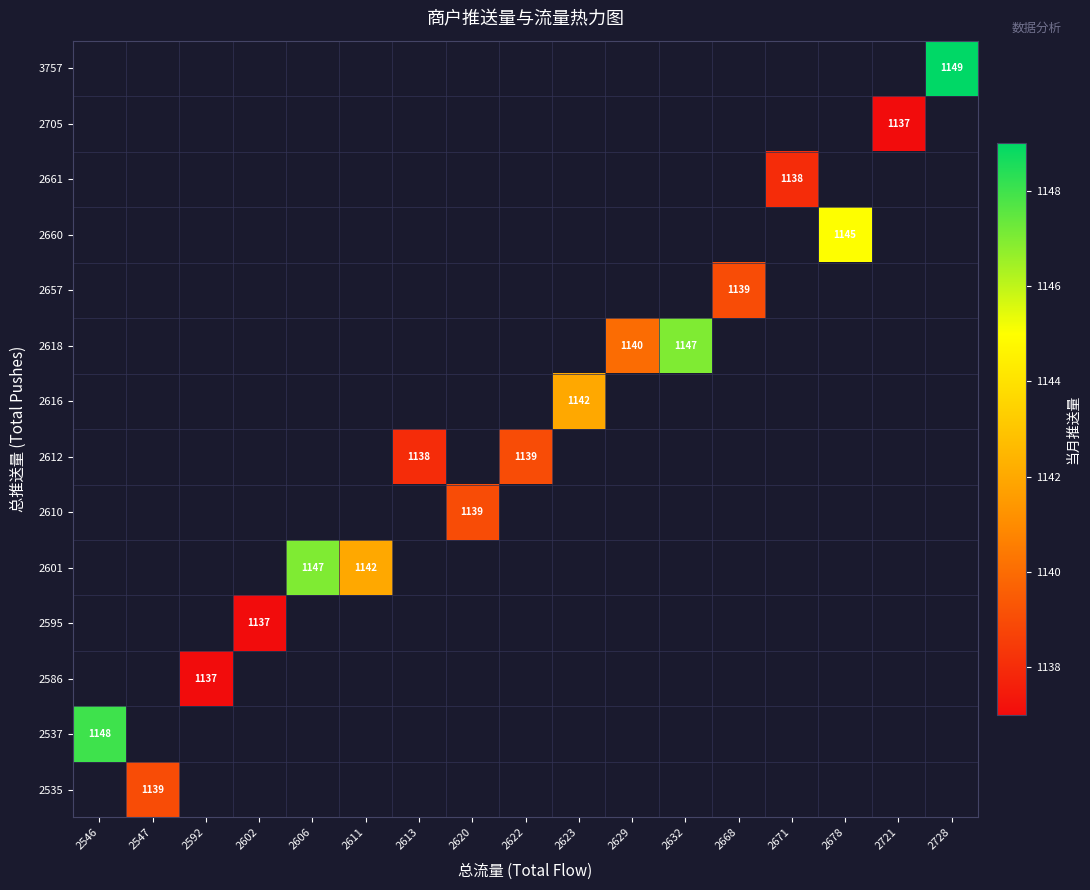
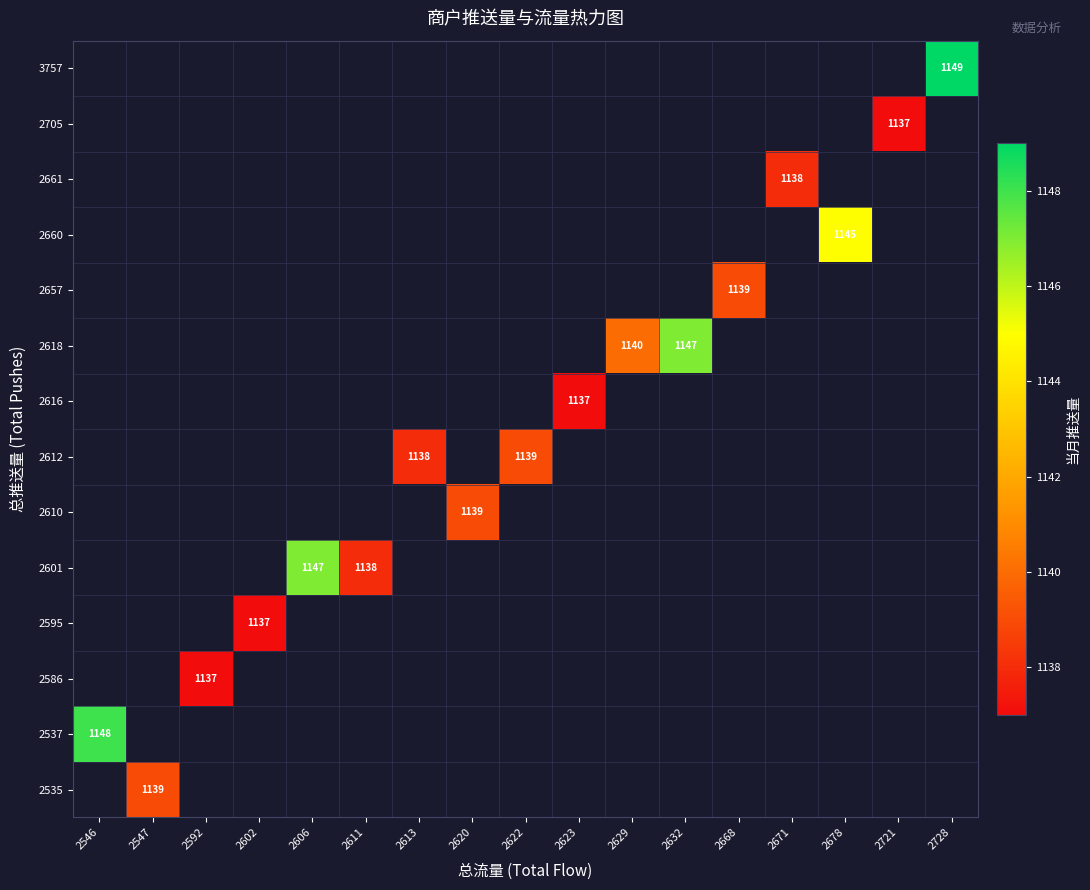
2616, 2623: 1142 -> 1137
2601, 2611: 1142 -> 1138
